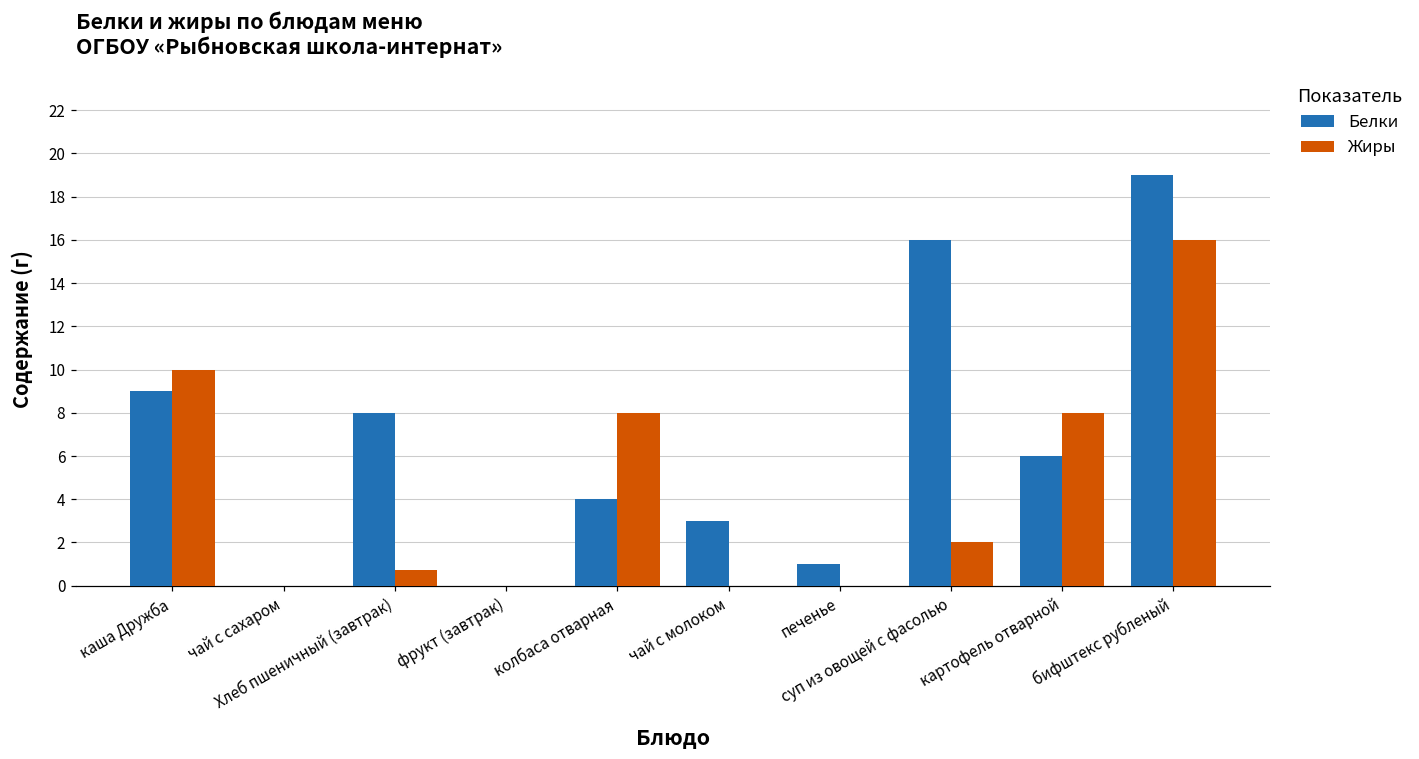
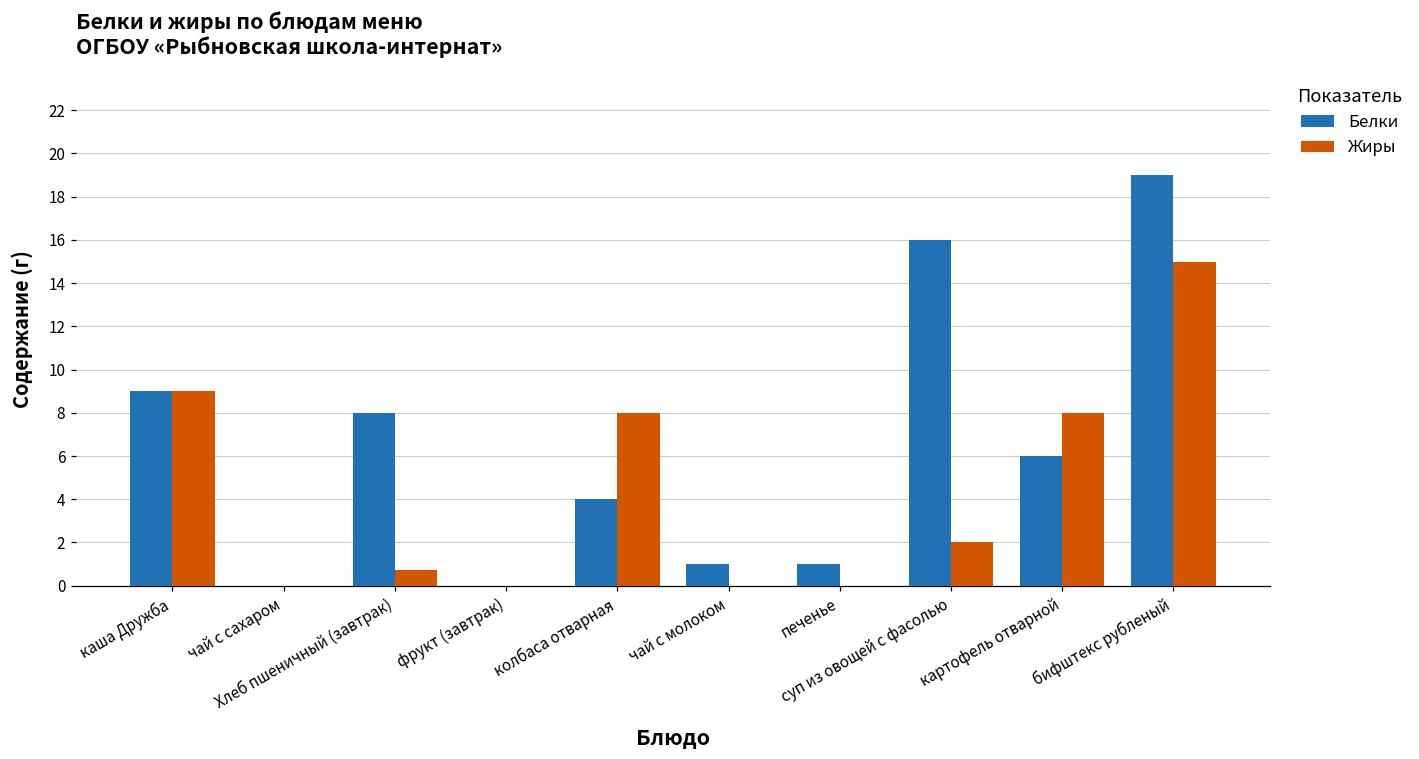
Жиры, каша Дружба: 10 -> 9
Белки, чай с молоком: 3 -> 1
Жиры, бифштекс рубленый: 16 -> 15
